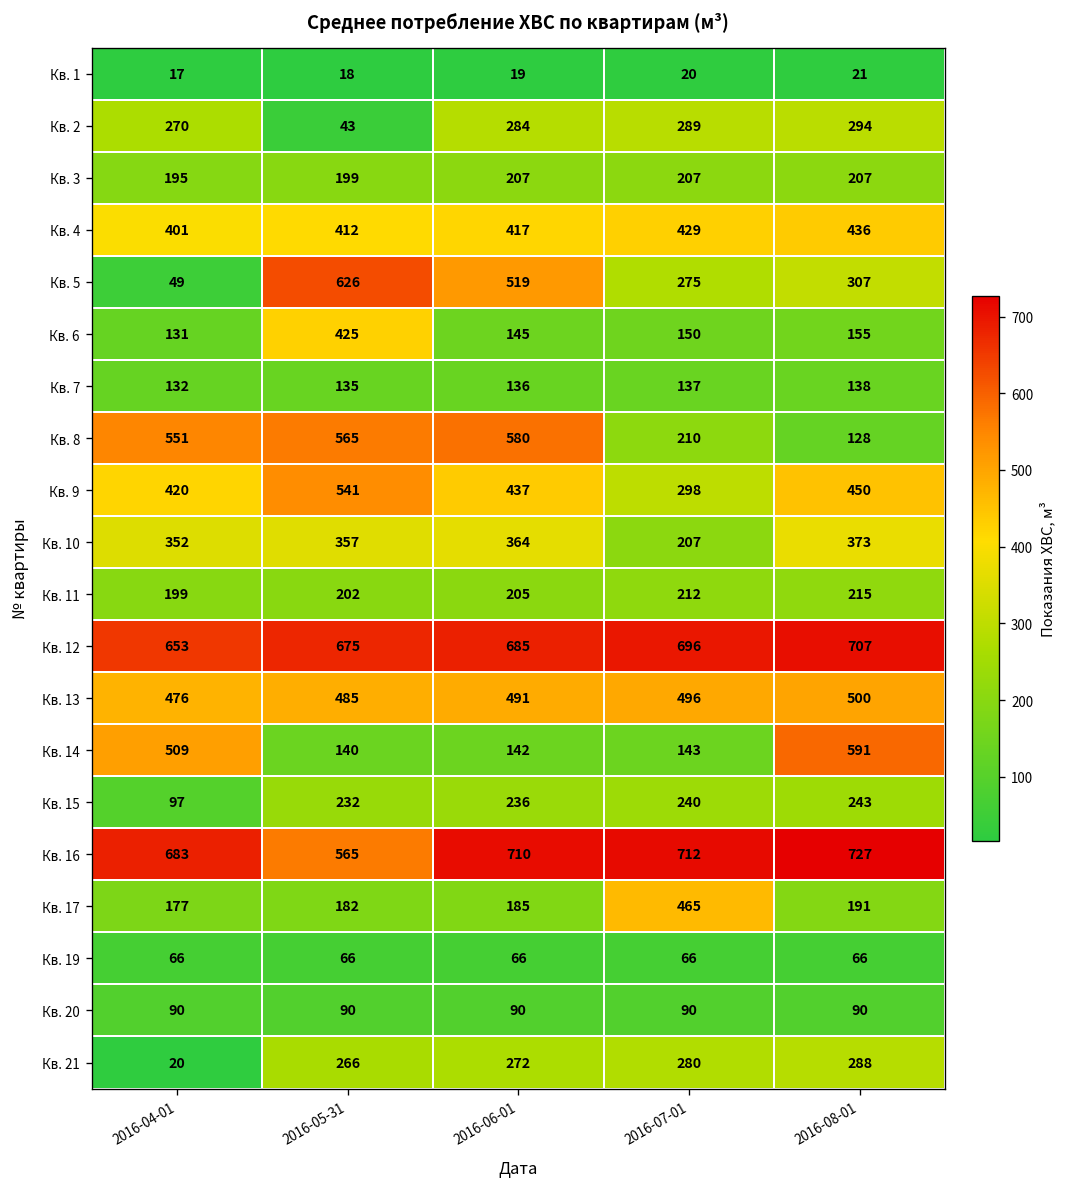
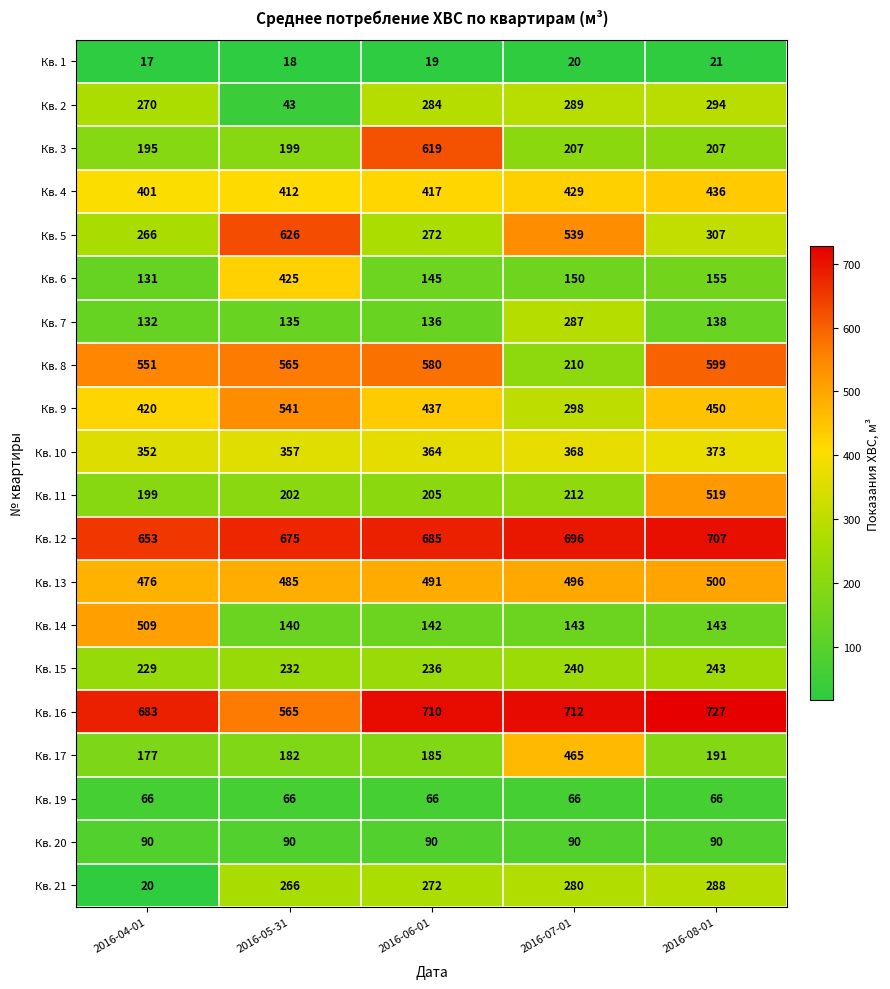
Кв. 3, 2016-06-01: 207 -> 619
Кв. 5, 2016-04-01: 49 -> 266
Кв. 5, 2016-06-01: 519 -> 272
Кв. 5, 2016-07-01: 275 -> 539
Кв. 7, 2016-07-01: 137 -> 287
Кв. 8, 2016-08-01: 128 -> 599
Кв. 10, 2016-07-01: 207 -> 368
Кв. 11, 2016-08-01: 215 -> 519
Кв. 14, 2016-08-01: 591 -> 143
Кв. 15, 2016-04-01: 97 -> 229
